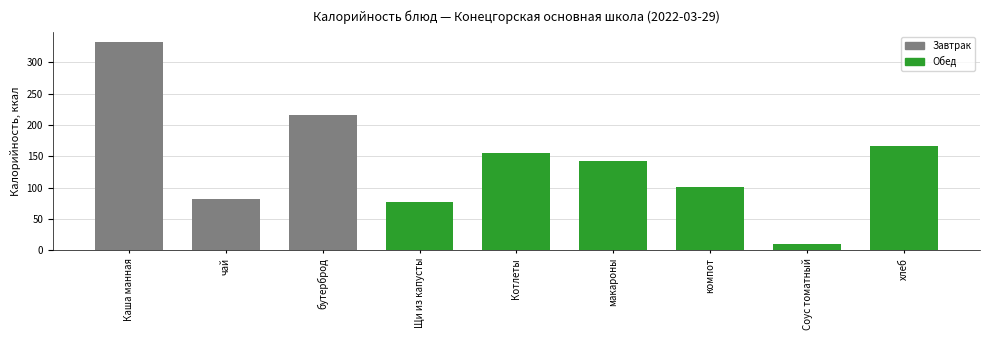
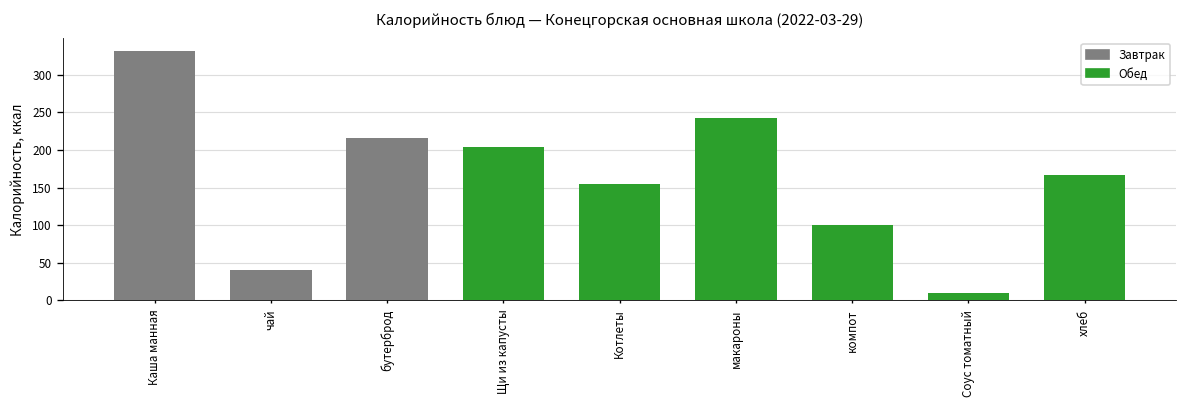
чай: 80 -> 40
Щи из капусты: 80 -> 200
макароны: 140 -> 240
